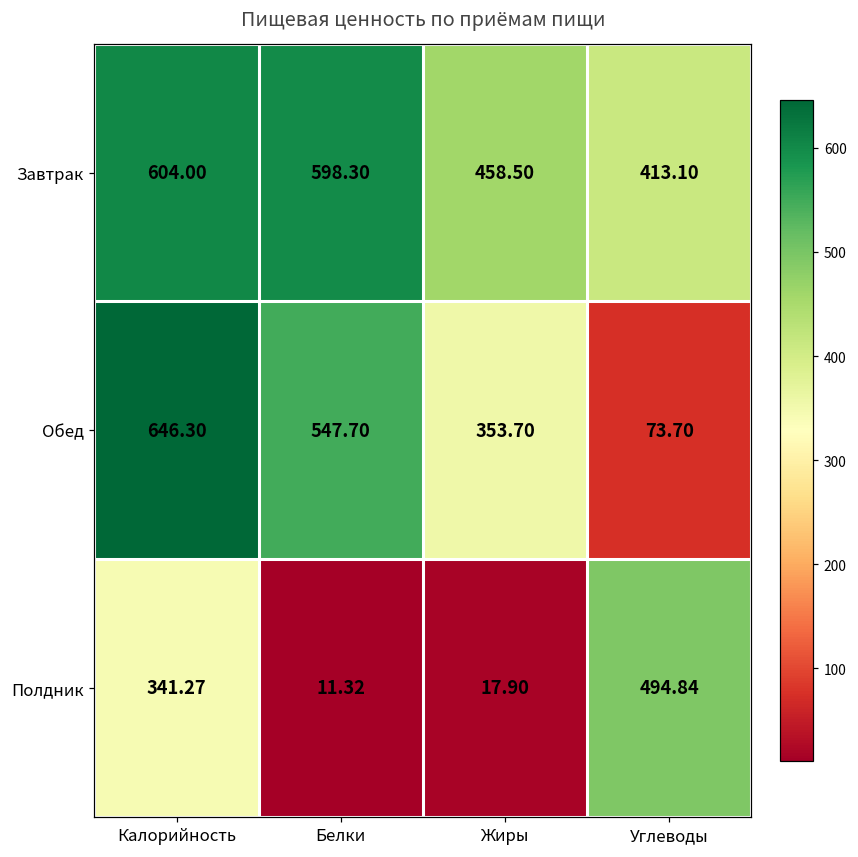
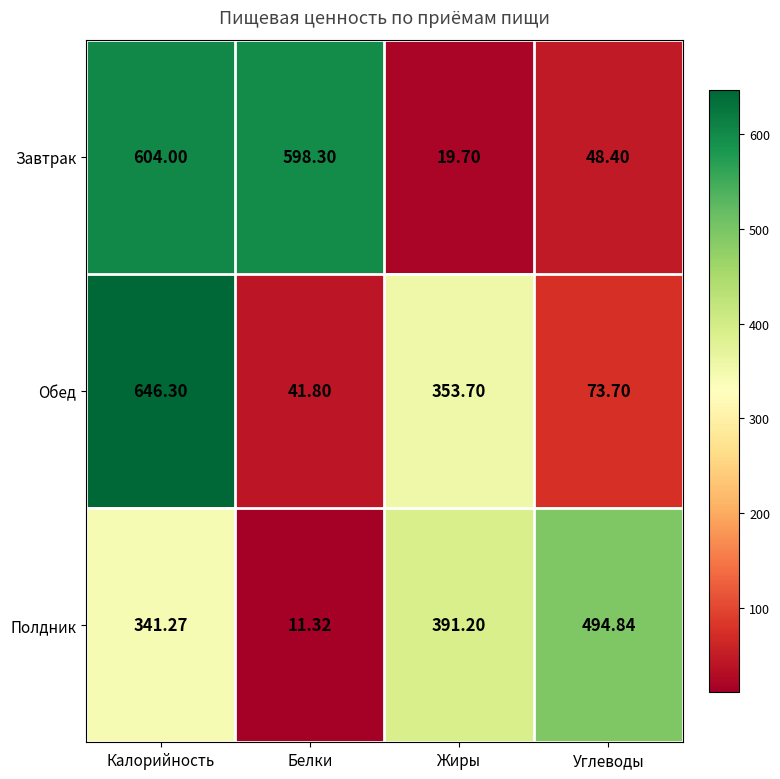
Завтрак, Жиры: 458.50 -> 19.70
Завтрак, Углеводы: 413.10 -> 48.40
Обед, Белки: 547.70 -> 41.80
Полдник, Жиры: 17.90 -> 391.20
